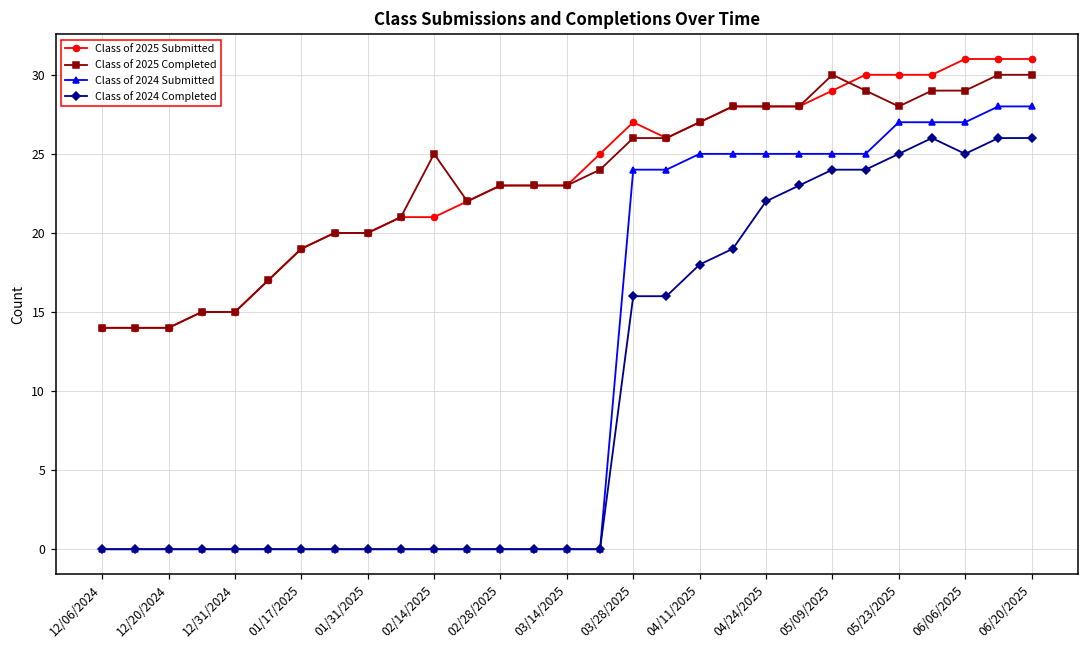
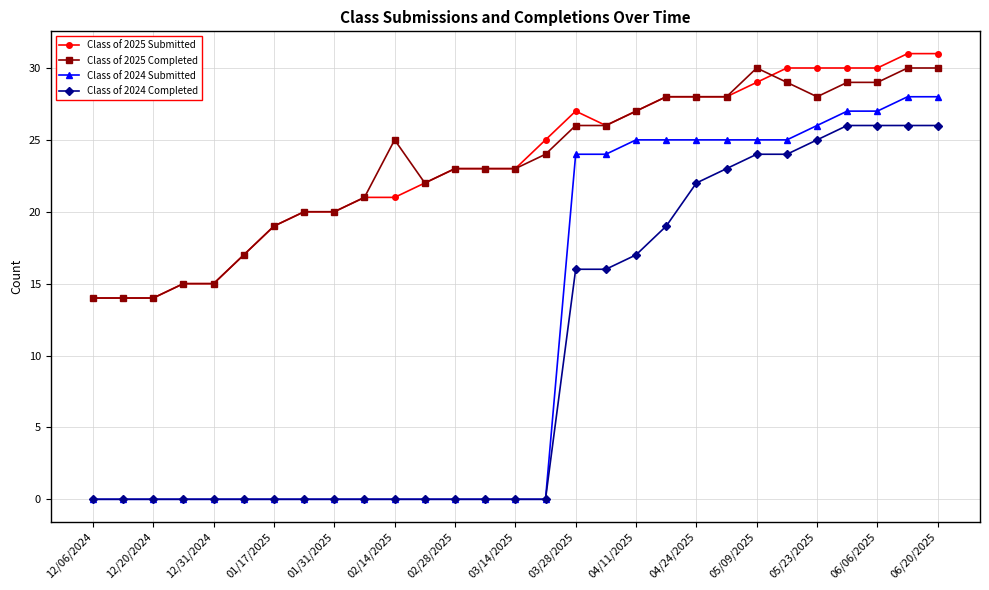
Class of 2024 Completed, 04/11/2025: 18 -> 17
Class of 2024 Submitted, 05/23/2025: 27 -> 26
Class of 2025 Submitted, 06/06/2025: 31 -> 30
Class of 2024 Completed, 06/06/2025: 25 -> 26
